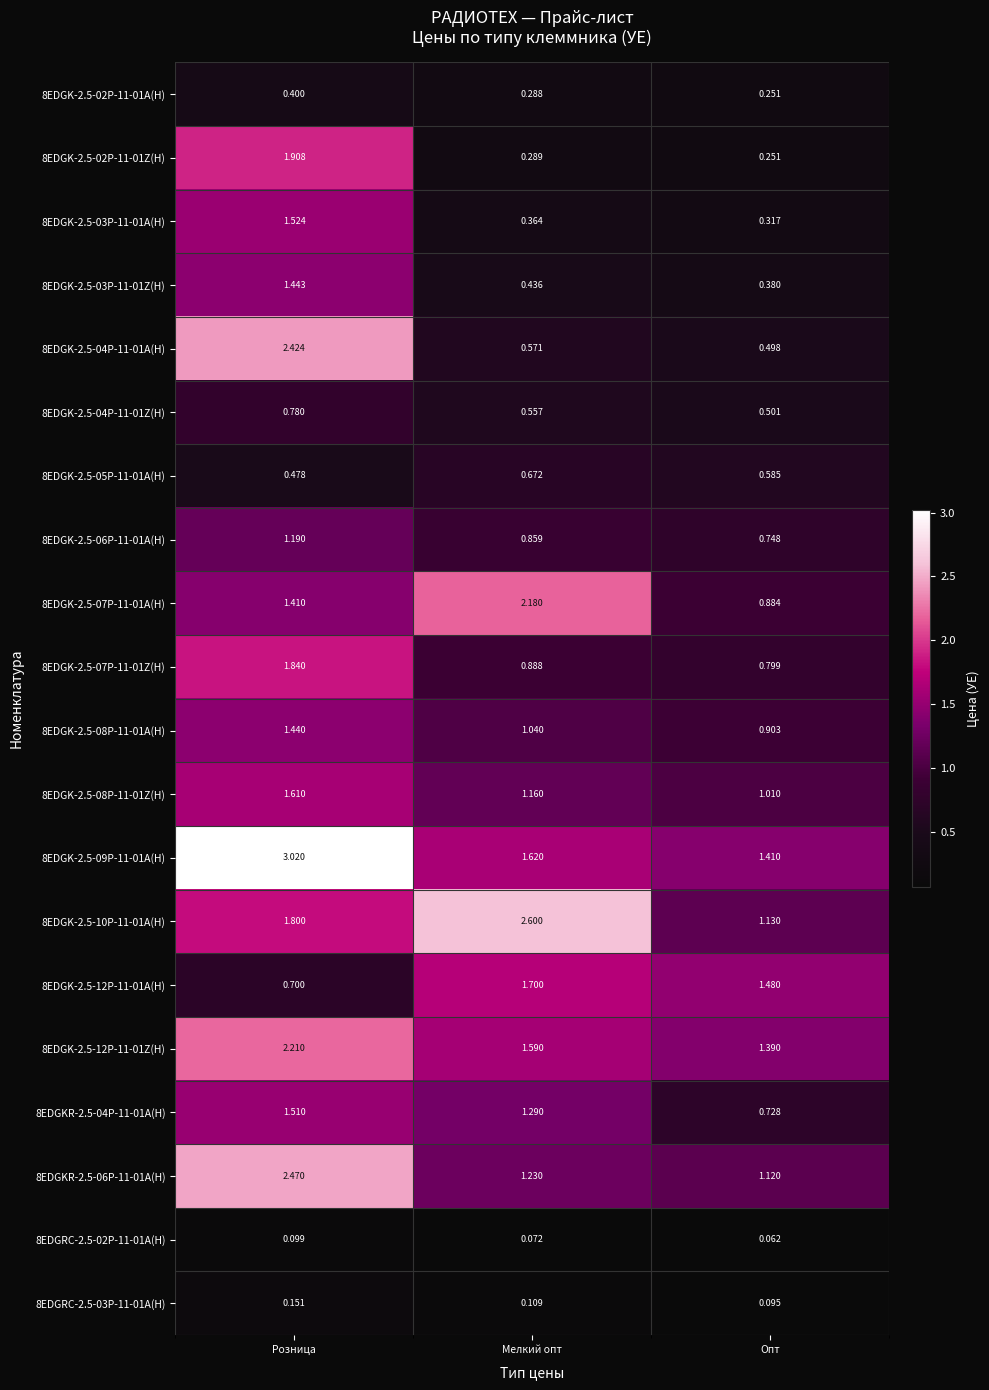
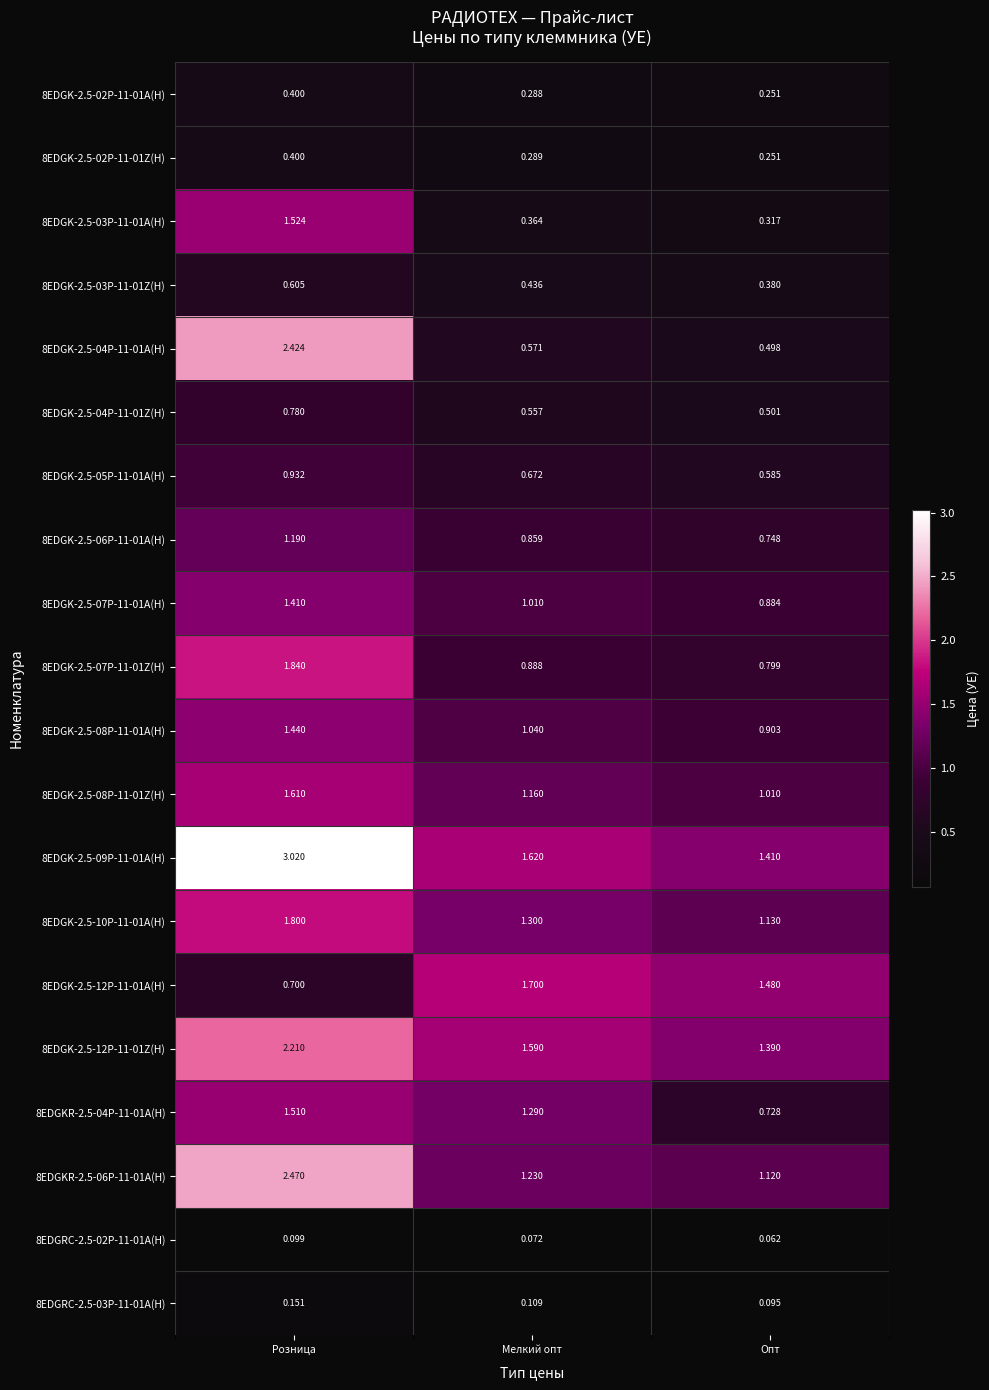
8EDGK-2.5-02P-11-01Z(H), Розница: 1.908 -> 0.400
8EDGK-2.5-03P-11-01Z(H), Розница: 1.443 -> 0.605
8EDGK-2.5-05P-11-01A(H), Розница: 0.478 -> 0.932
8EDGK-2.5-07P-11-01A(H), Мелкий опт: 2.180 -> 1.010
8EDGK-2.5-10P-11-01A(H), Мелкий опт: 2.600 -> 1.300
